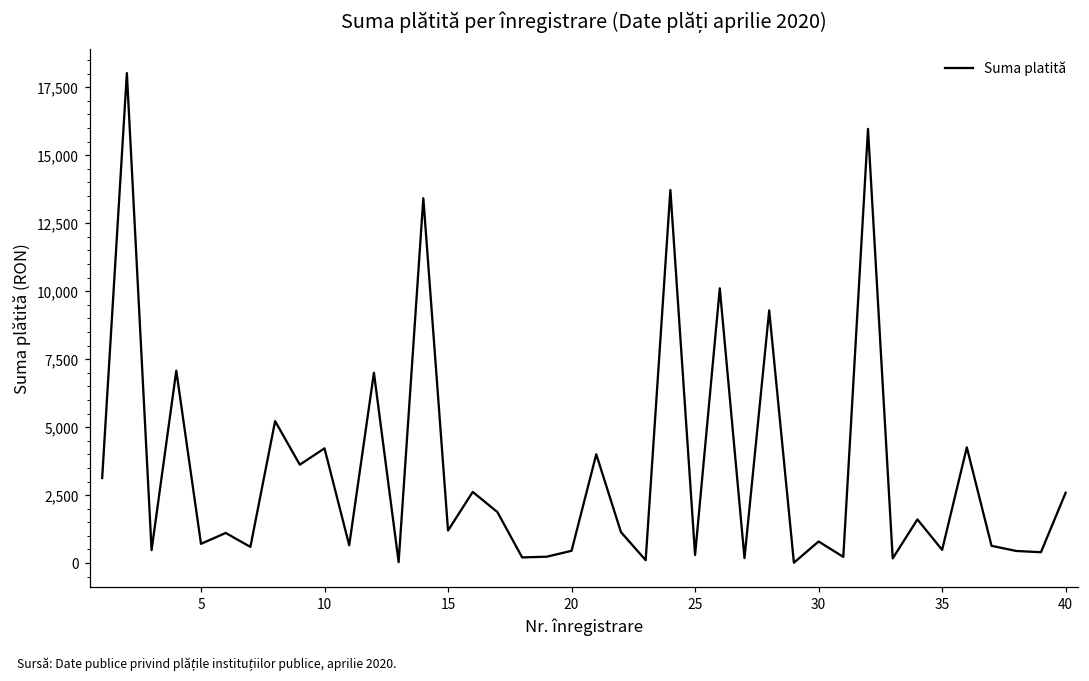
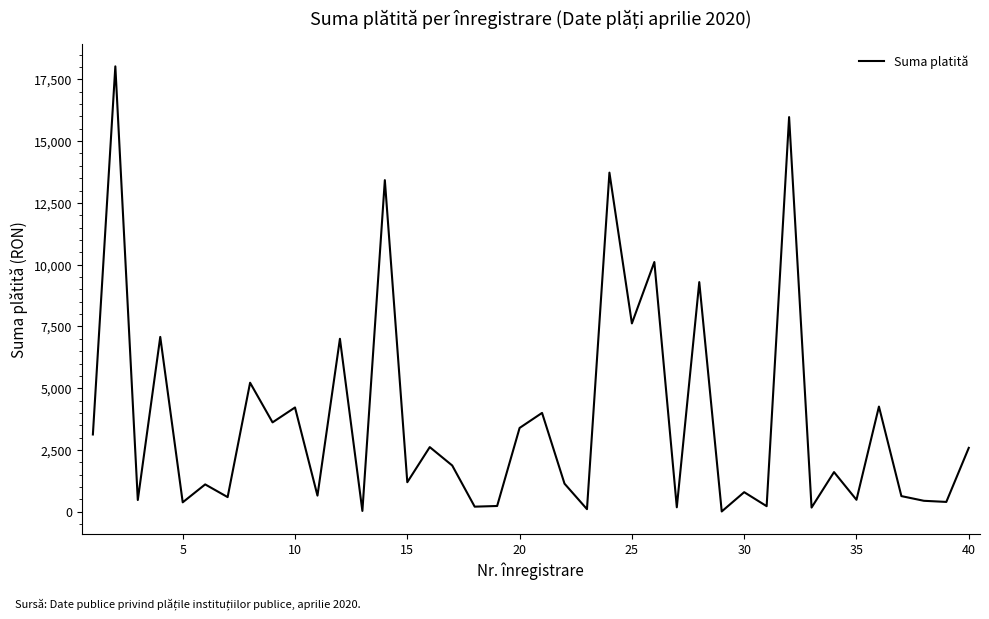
5: 700 -> 400
20: 500 -> 3,400
25: 300 -> 7,600
